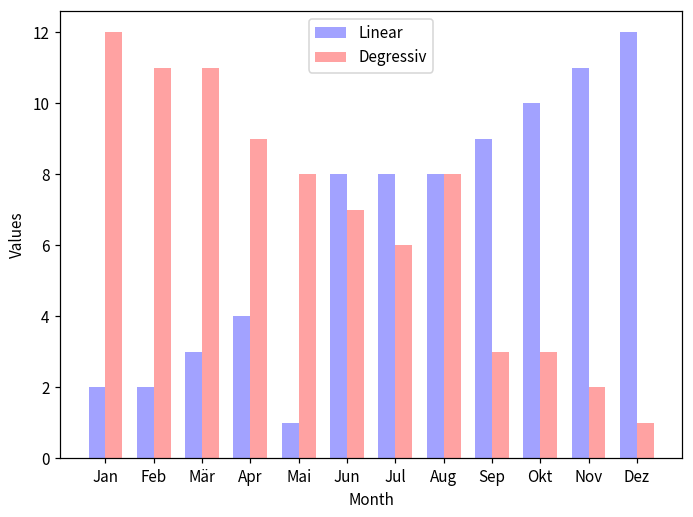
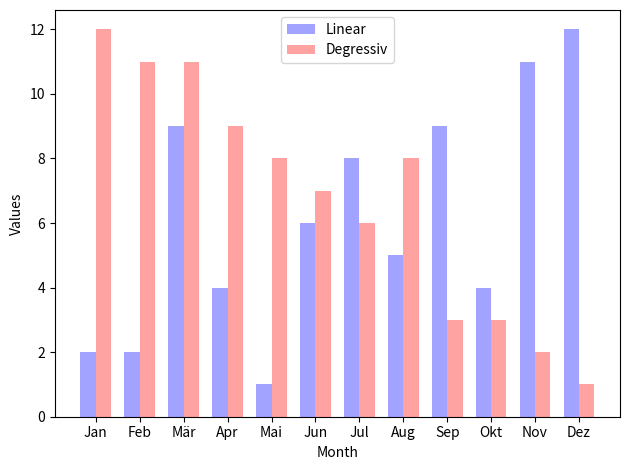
Linear, Mär: 3 -> 9
Linear, Jun: 8 -> 6
Linear, Aug: 8 -> 5
Linear, Okt: 10 -> 4
